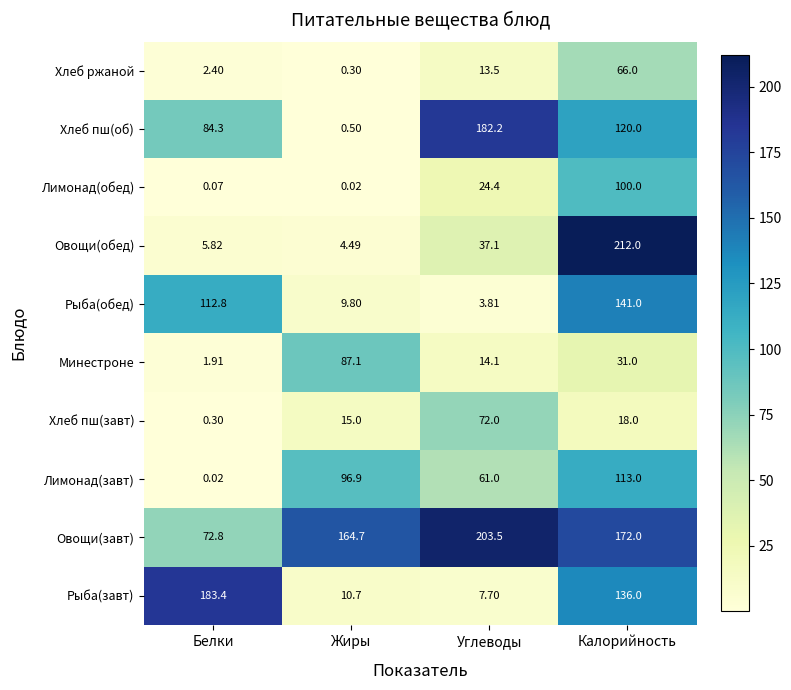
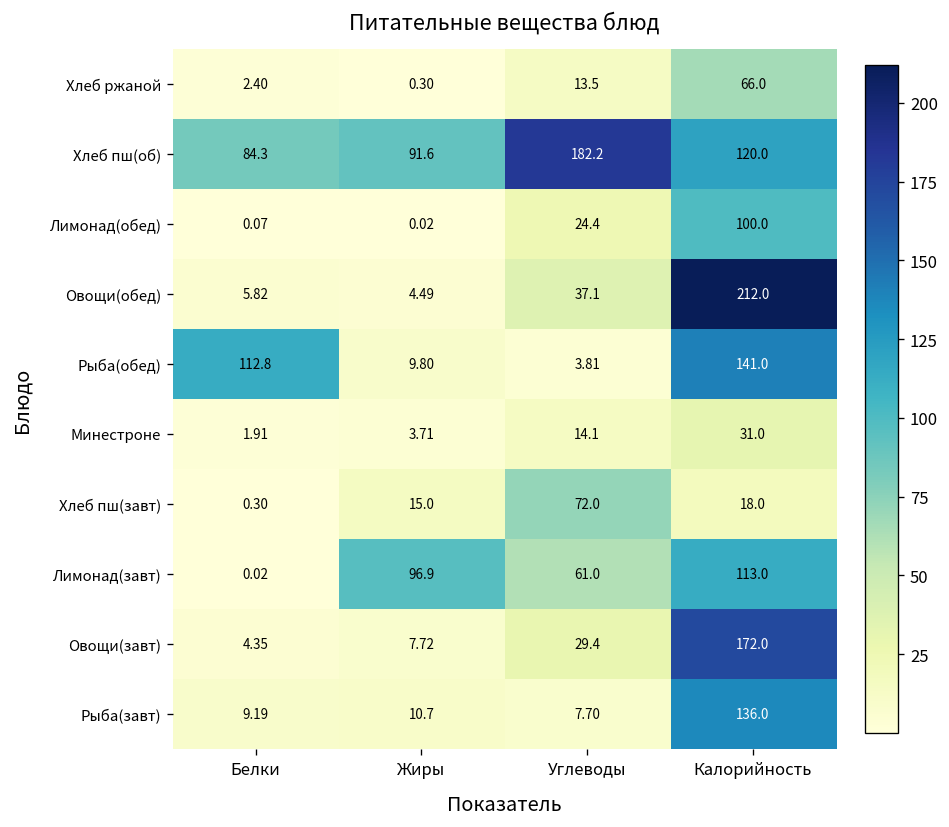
Хлеб пш(об), Жиры: 0.50 -> 91.6
Минестроне, Жиры: 87.1 -> 3.71
Овощи(завт), Белки: 72.8 -> 4.35
Овощи(завт), Жиры: 164.7 -> 7.72
Овощи(завт), Углеводы: 203.5 -> 29.4
Рыба(завт), Белки: 183.4 -> 9.19
